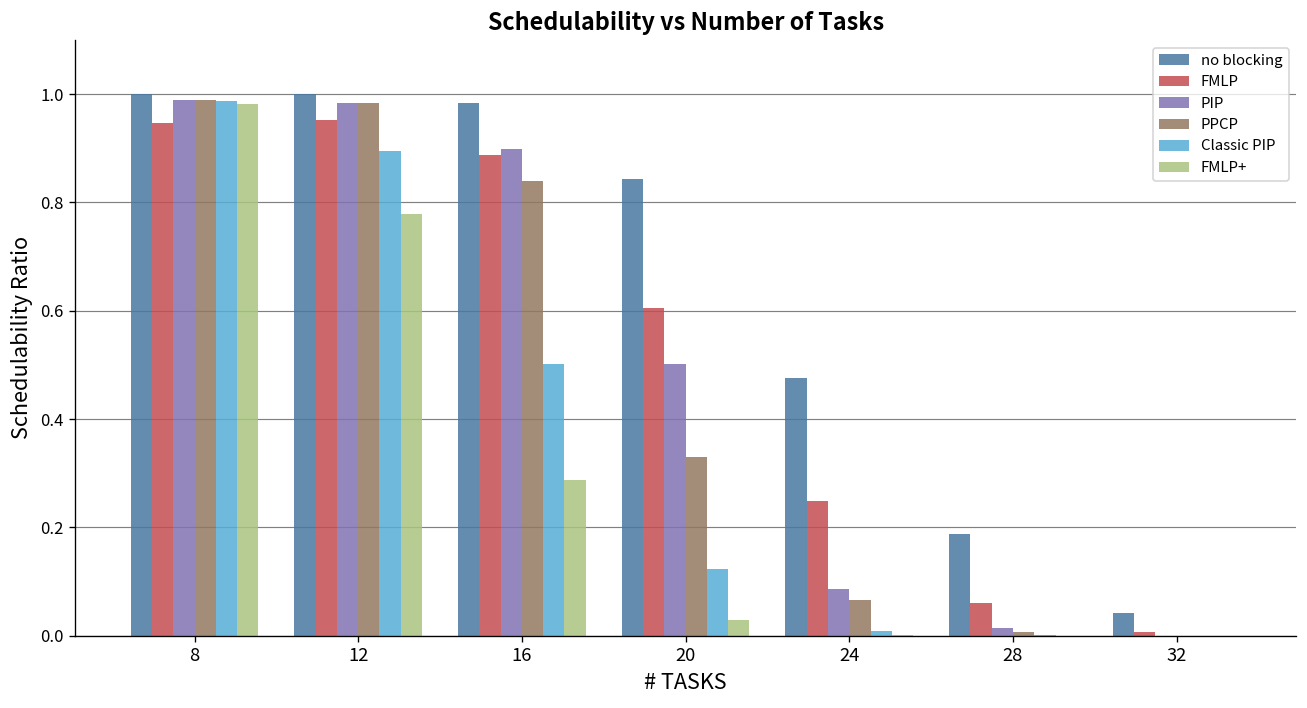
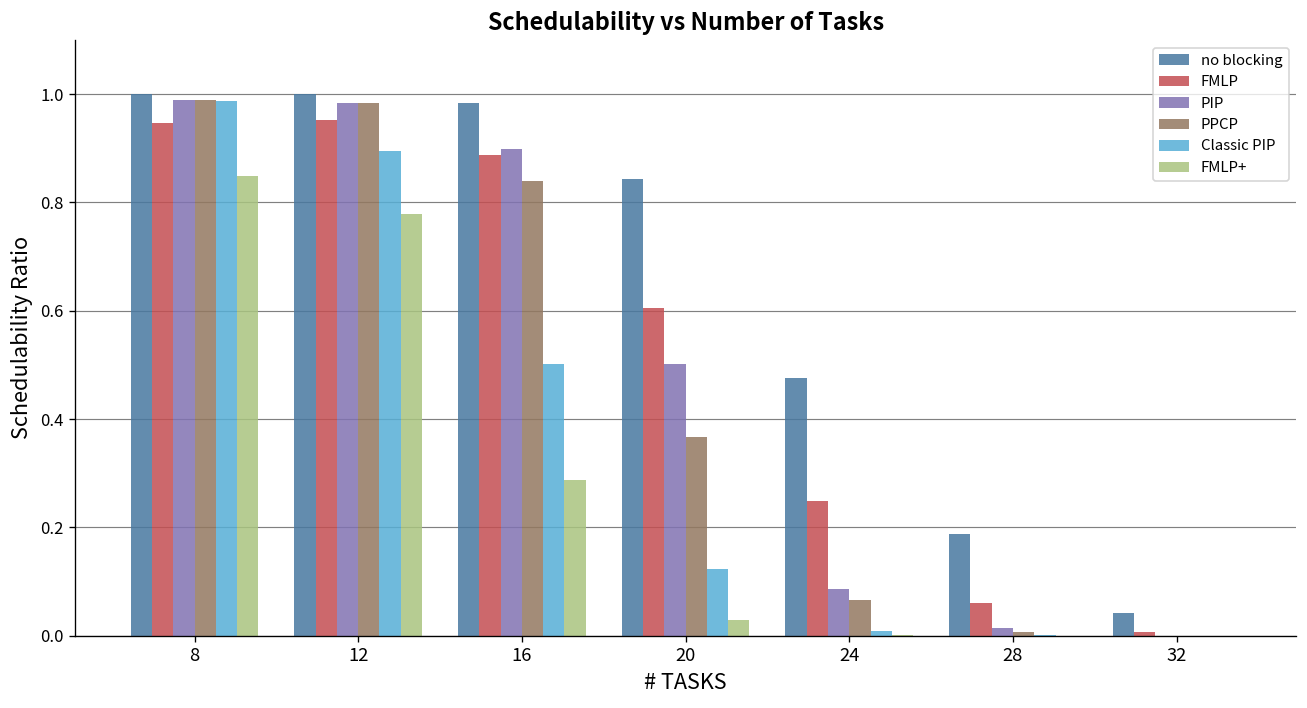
FMLP+, 8: 0.98 -> 0.85
PPCP, 20: 0.33 -> 0.37
